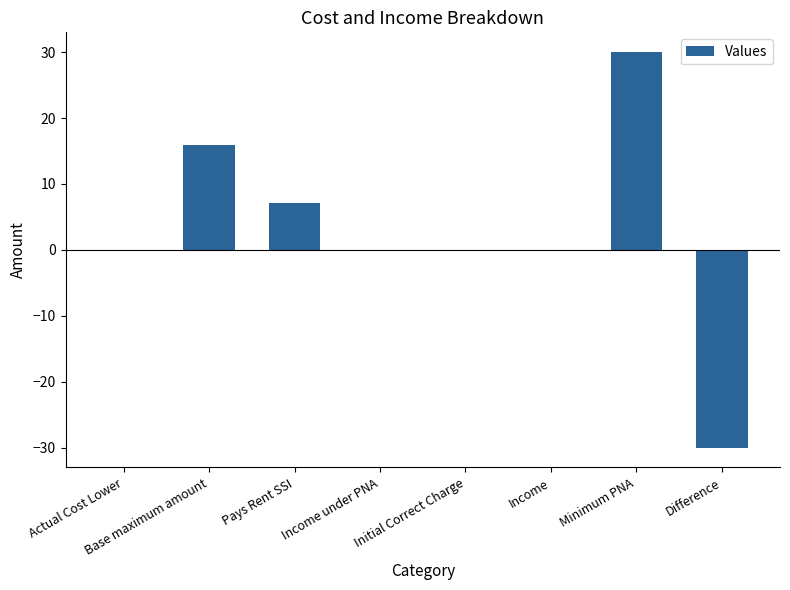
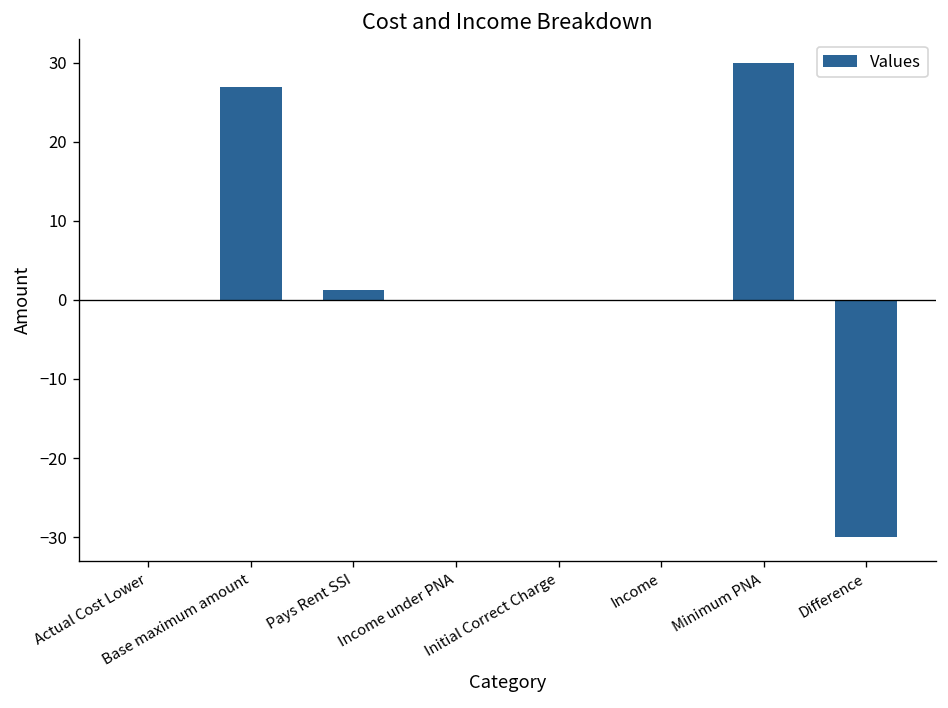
Base maximum amount: 16 -> 27
Pays Rent SSI: 7 -> 1
